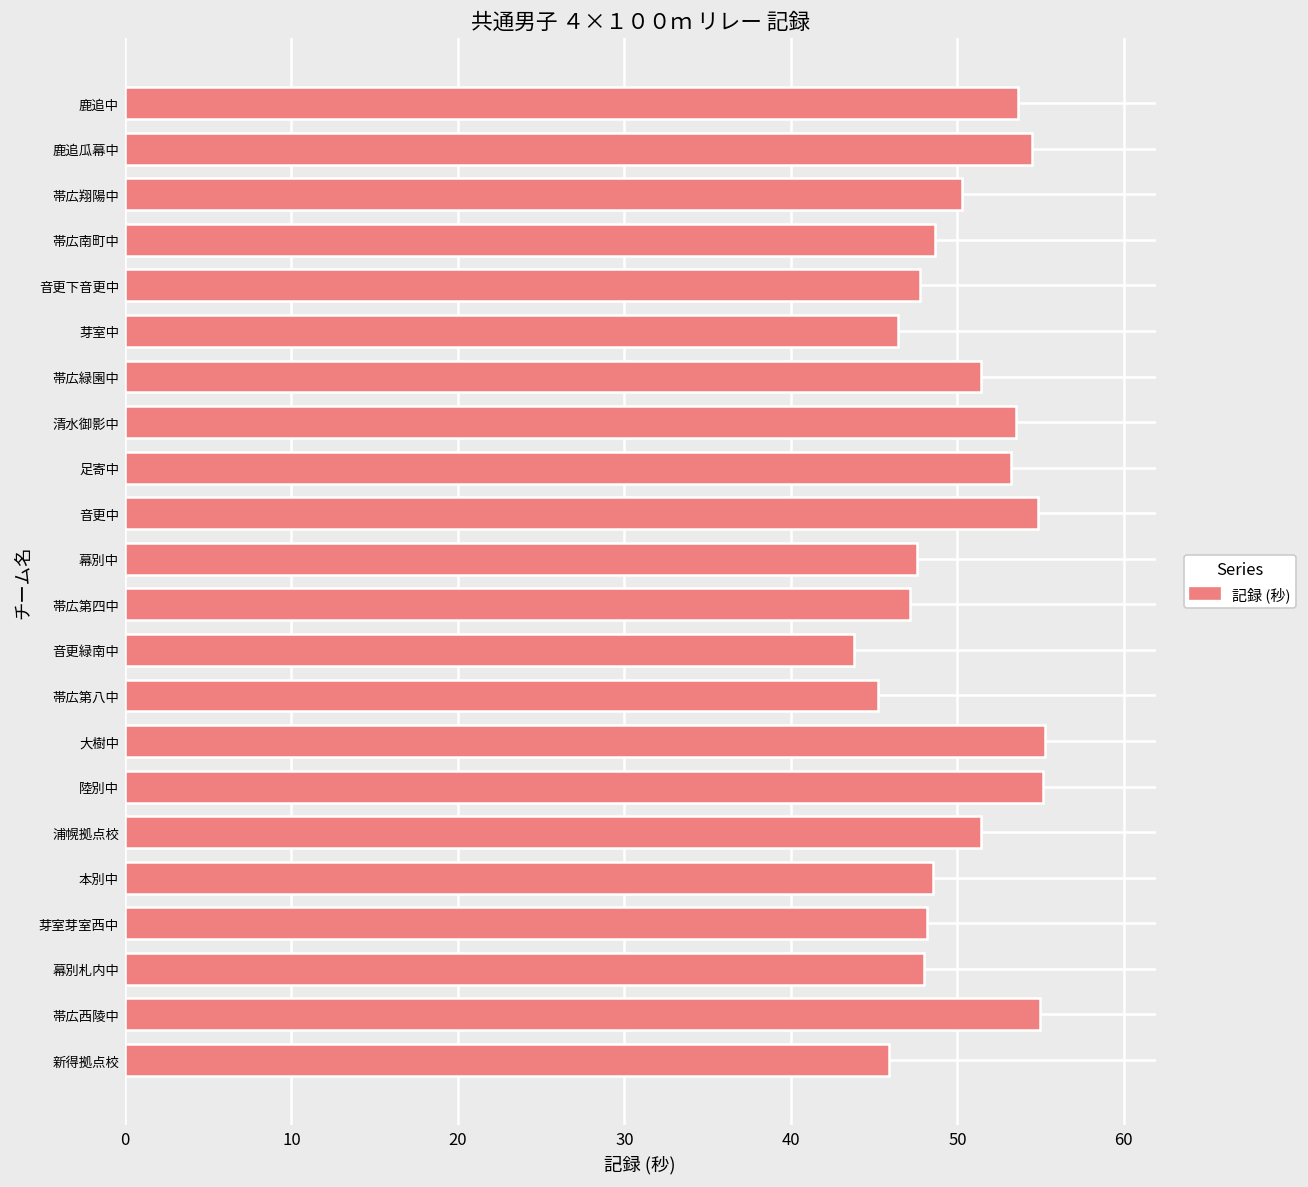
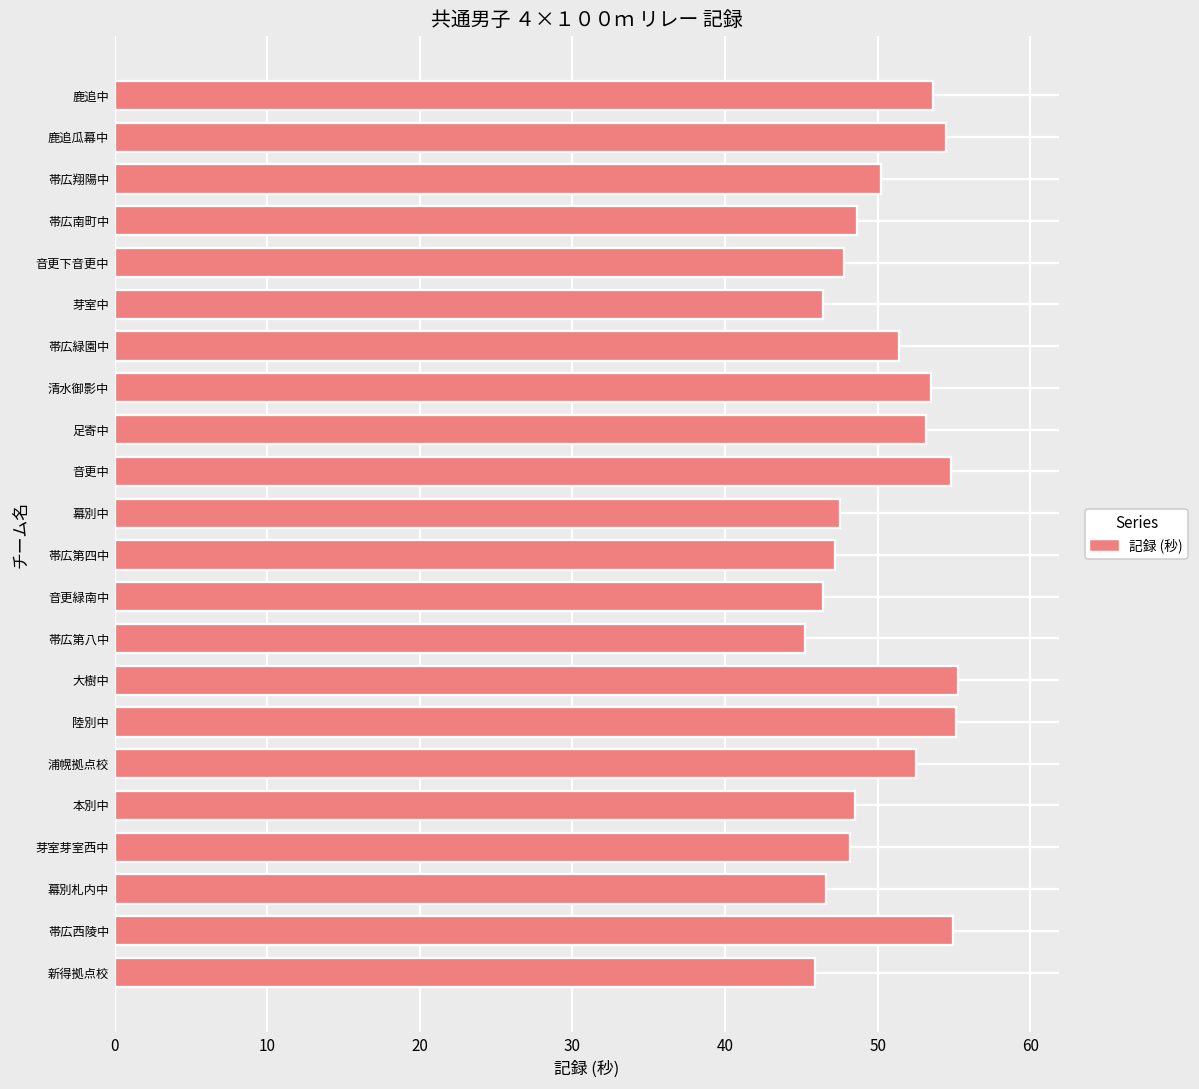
音更緑南中: 43.8 -> 46.4
浦幌拠点校: 51.4 -> 52.5
幕別札内中: 48.0 -> 46.6
